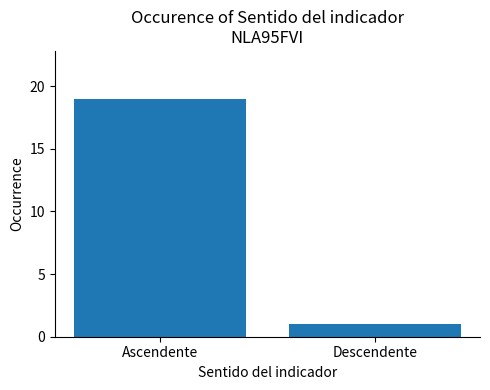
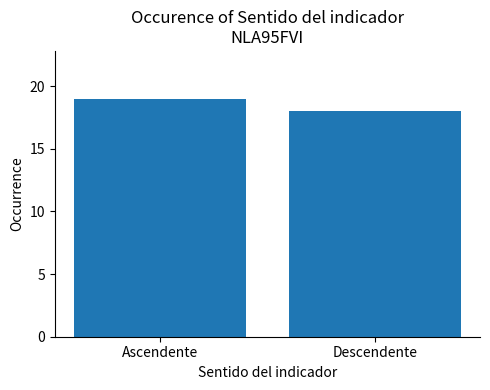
Descendente: 1 -> 18
